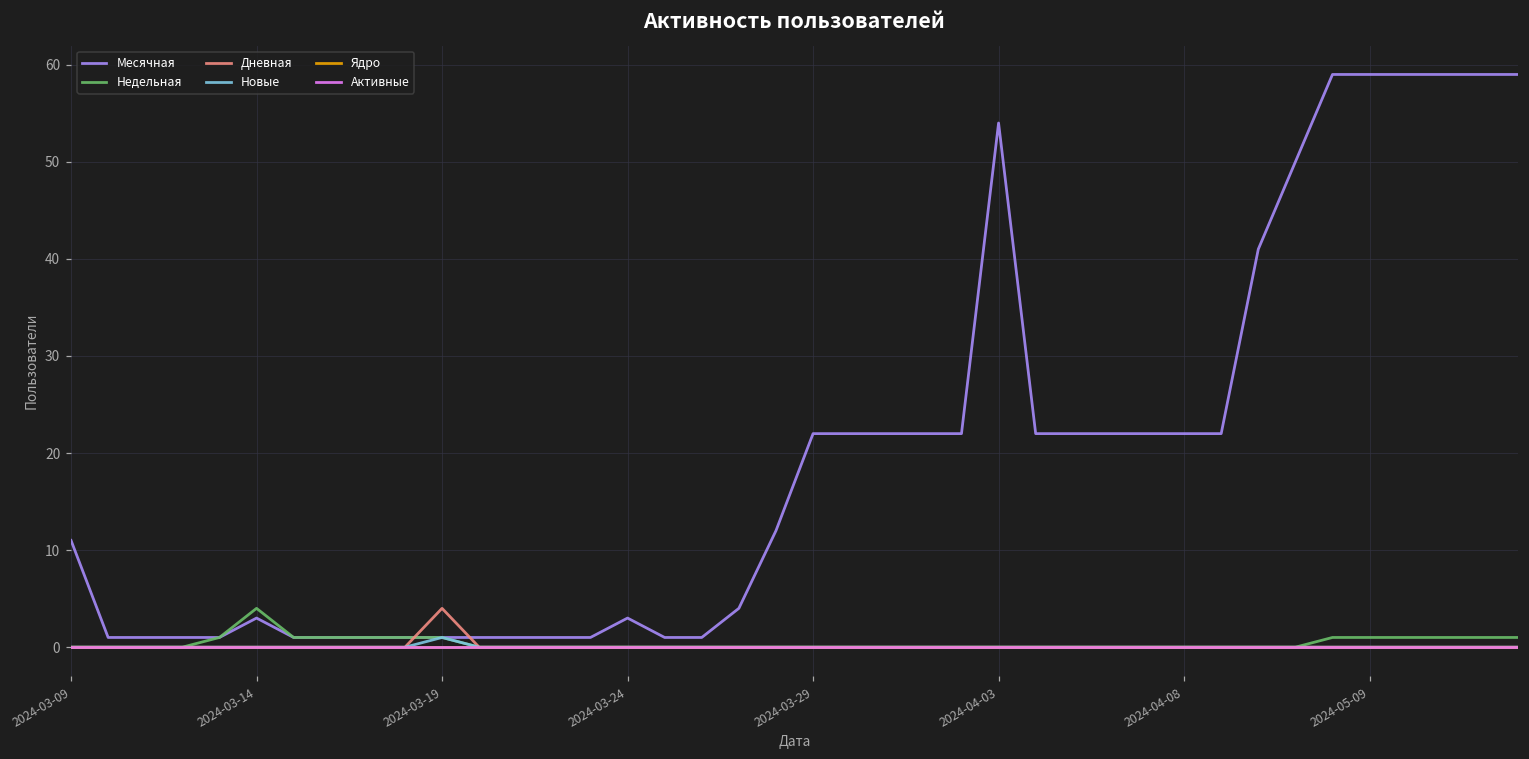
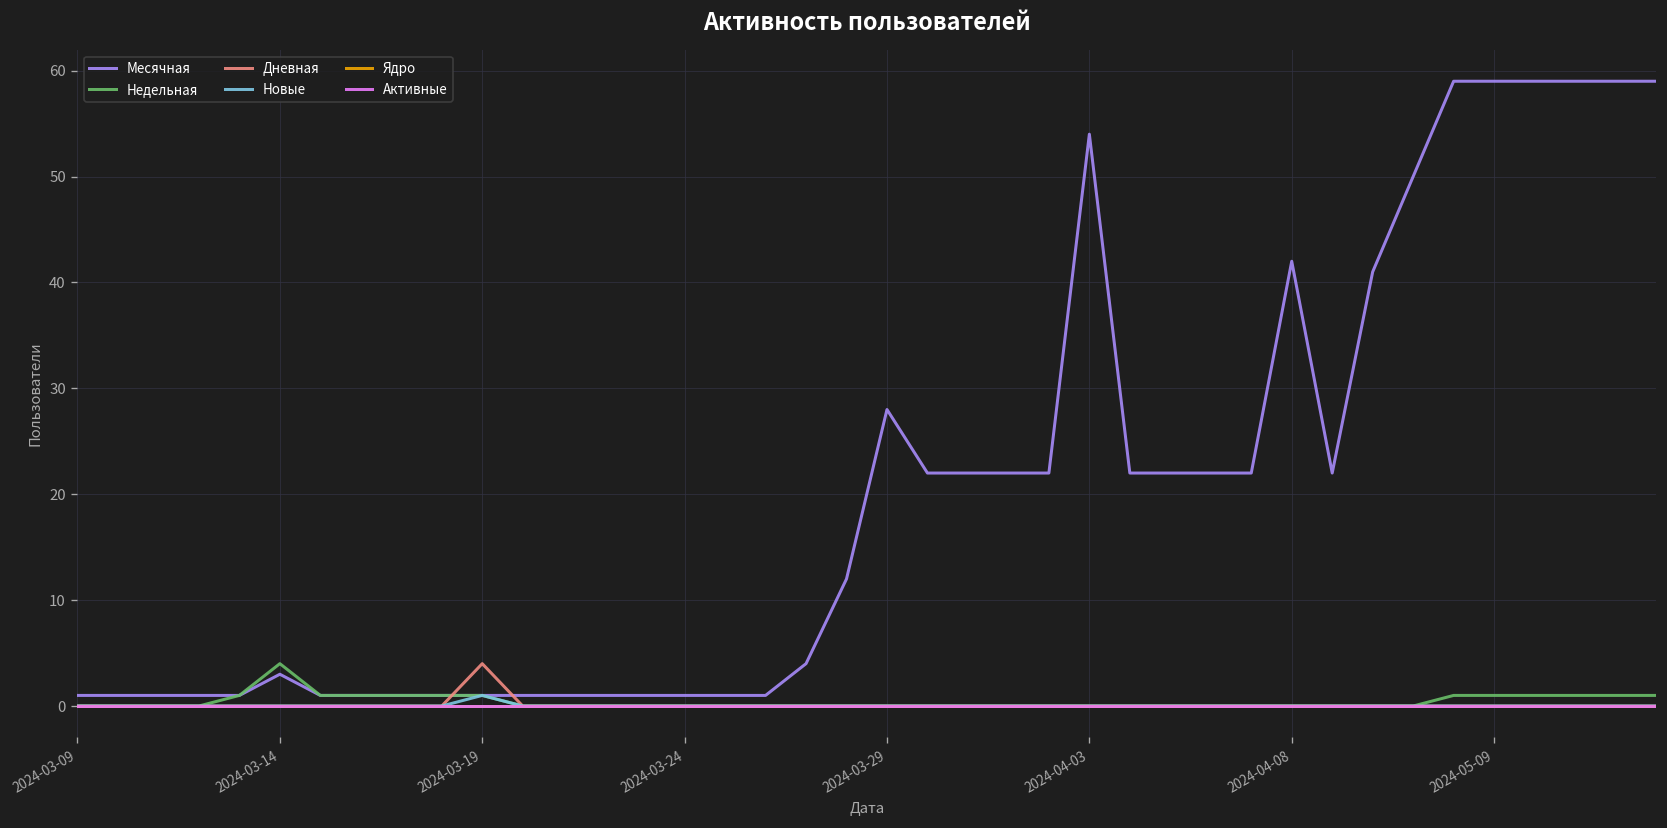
Месячная, 2024-03-09: 11 -> 1
Месячная, 2024-03-24: 3 -> 1
Месячная, 2024-03-29: 22 -> 28
Месячная, 2024-04-08: 22 -> 42
